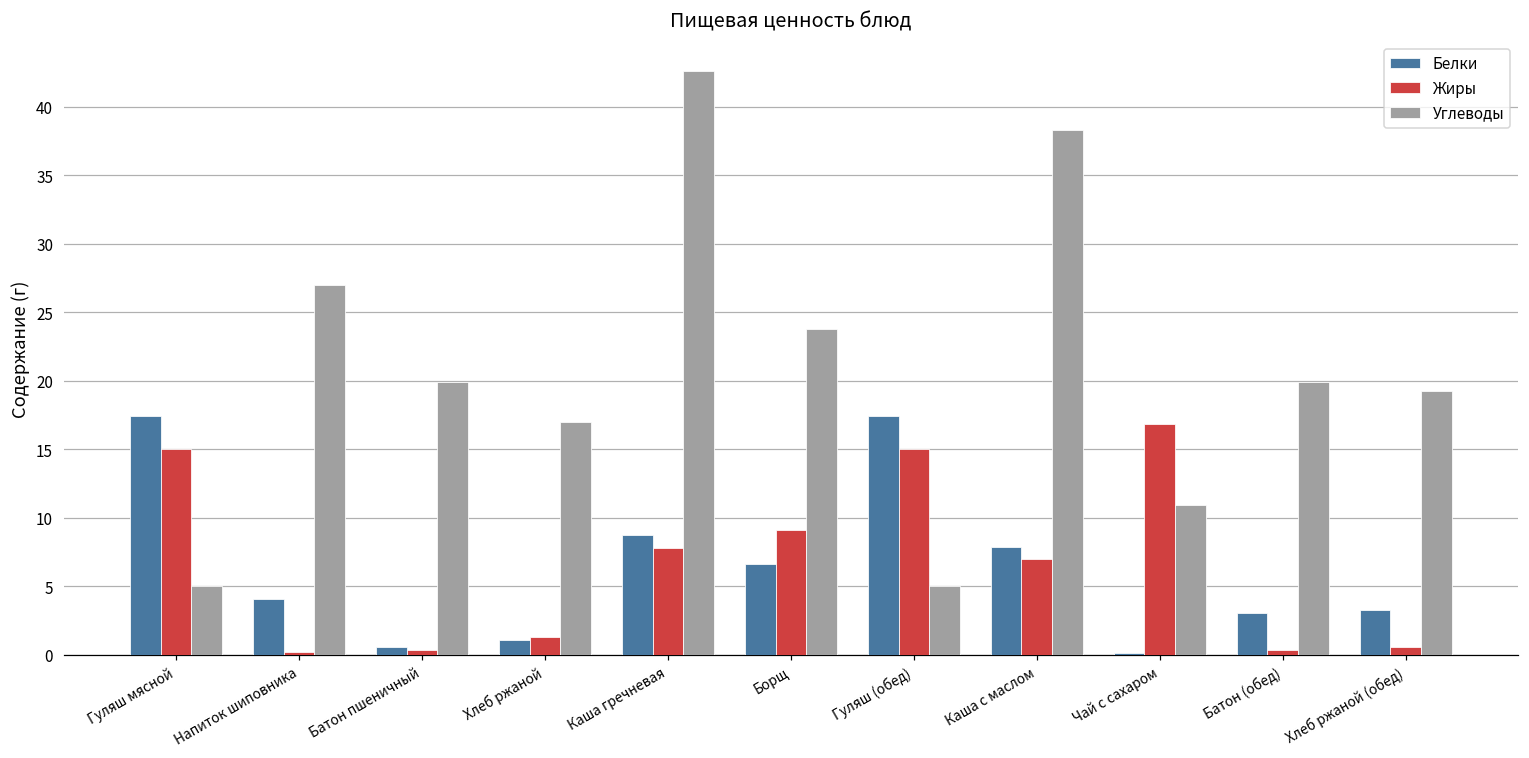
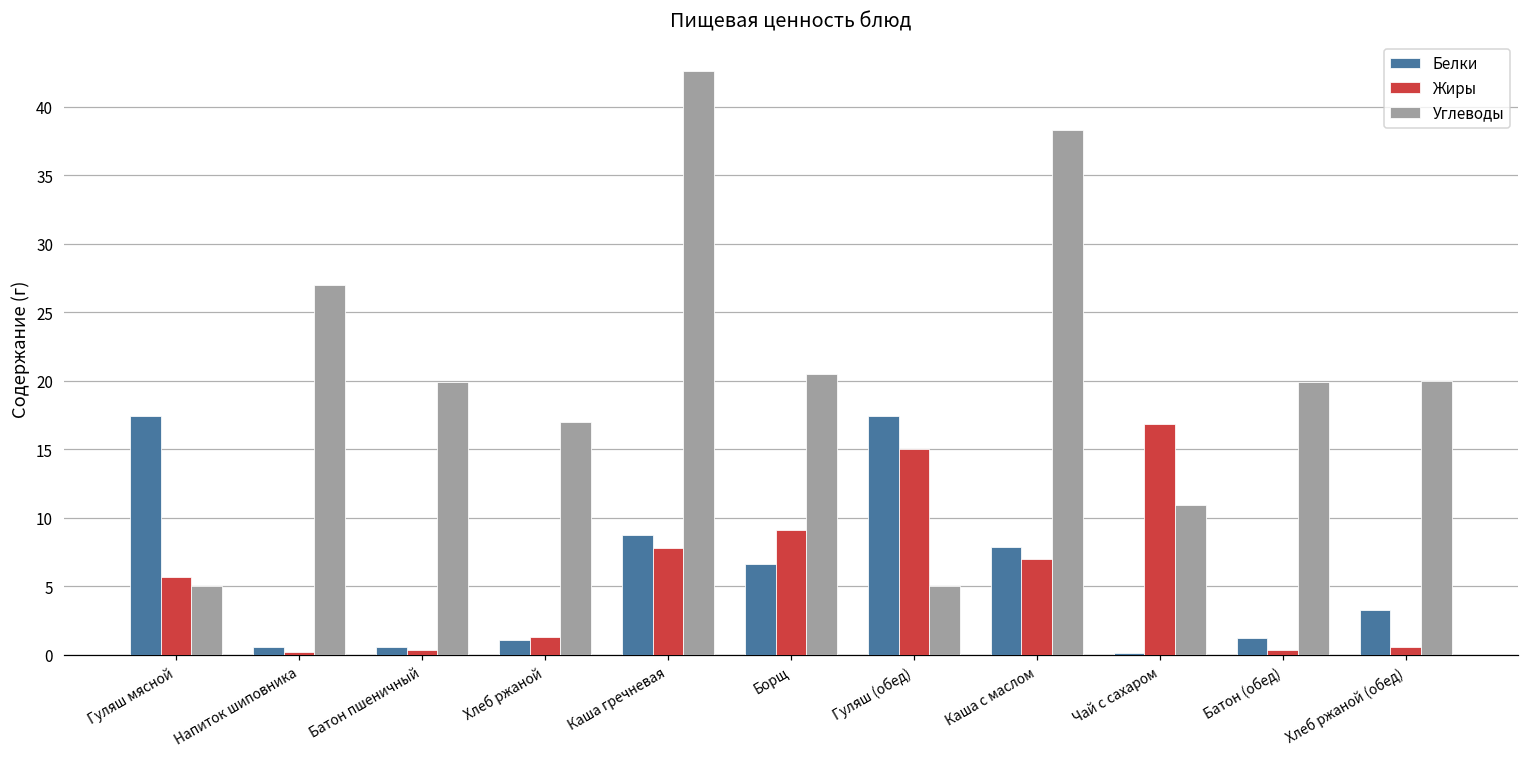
Жиры, Гуляш мясной: 15.0 -> 5.7
Белки, Напиток шиповника: 4.1 -> 0.6
Углеводы, Борщ: 23.8 -> 20.5
Белки, Батон (обед): 3.0 -> 1.3
Углеводы, Хлеб ржаной (обед): 19.3 -> 20.0
